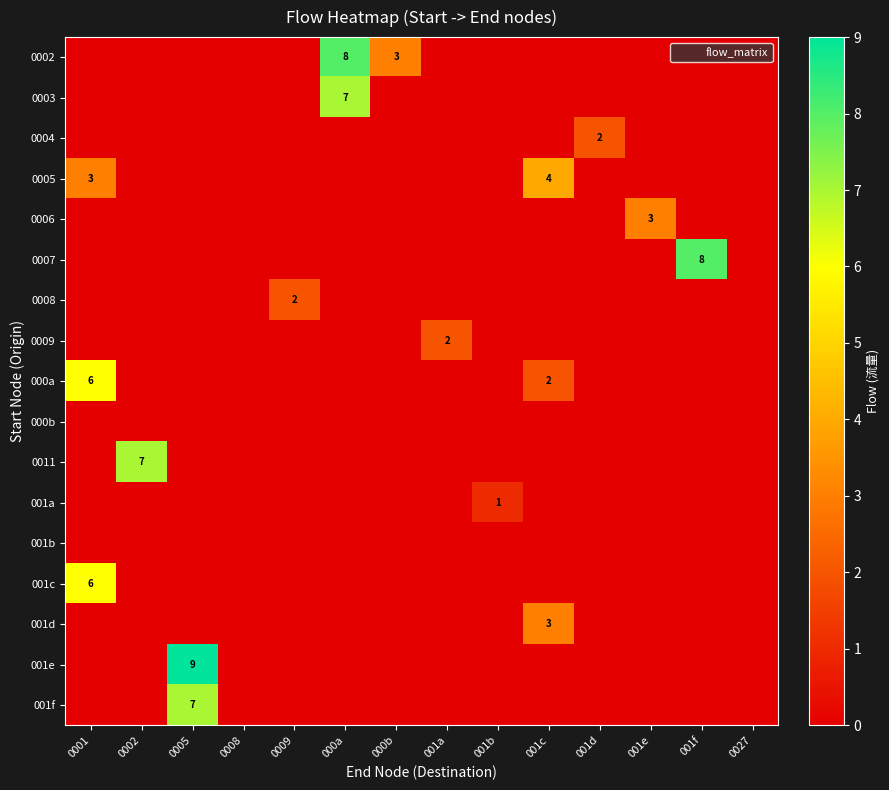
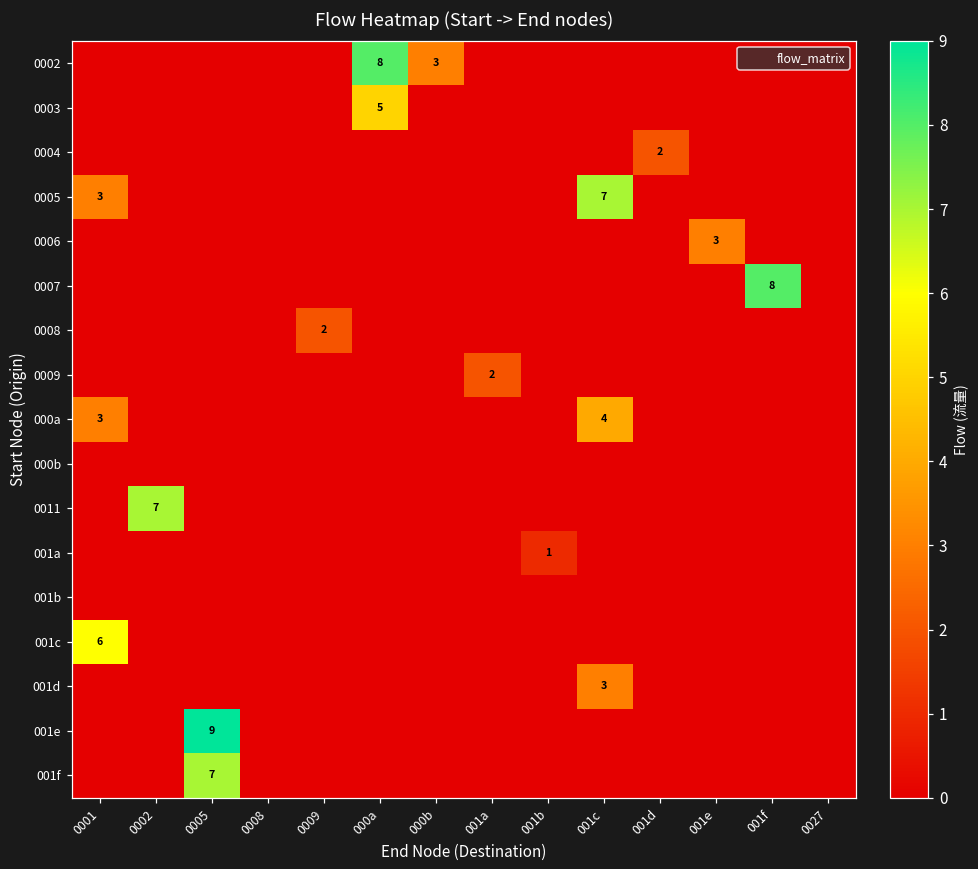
0003, 000a: 7 -> 5
0005, 001c: 4 -> 7
000a, 0001: 6 -> 3
000a, 001c: 2 -> 4
